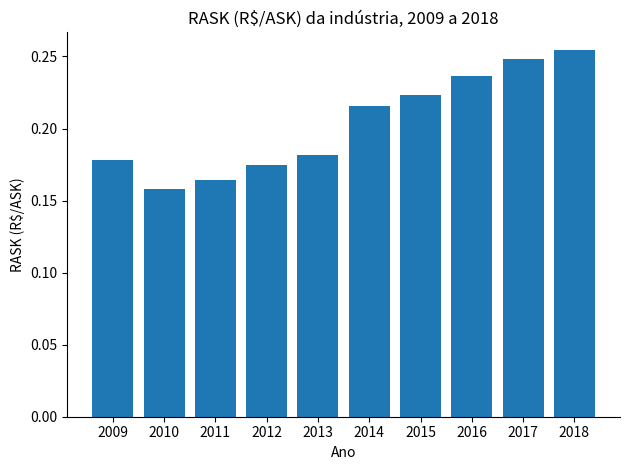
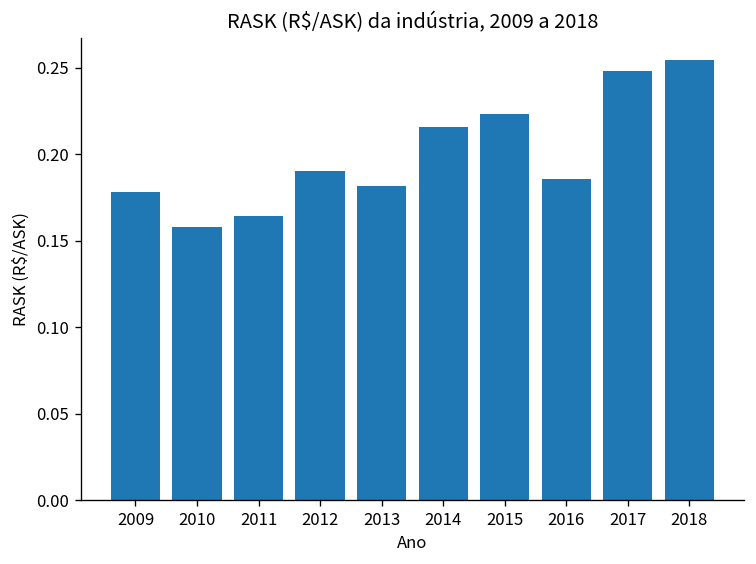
2012: 0.175 -> 0.191
2016: 0.237 -> 0.186
